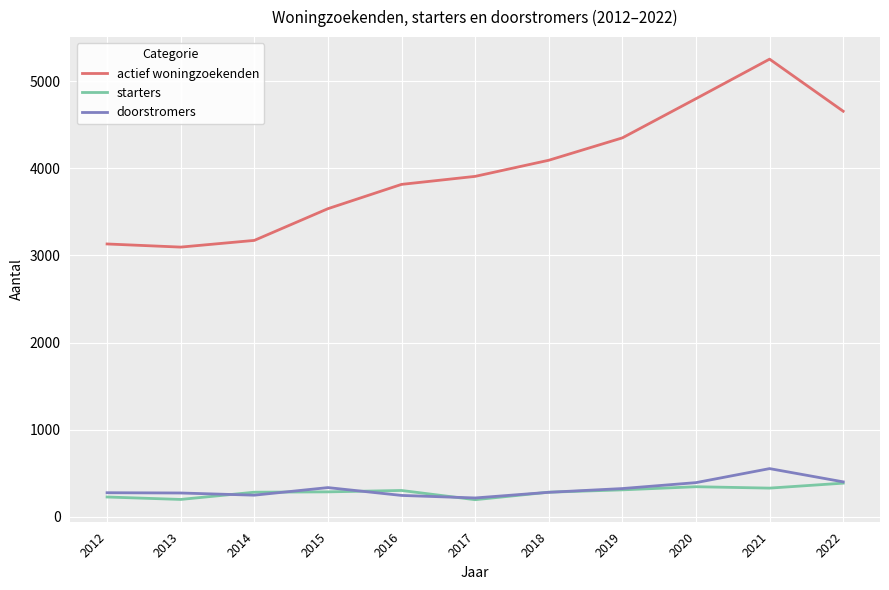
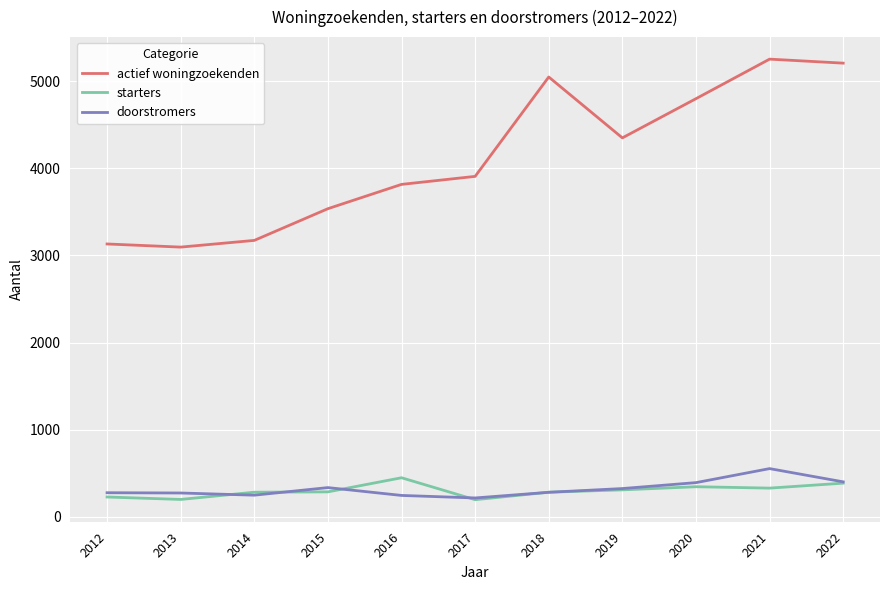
starters, 2016: 300 -> 400
actief woningzoekenden, 2018: 4100 -> 5000
actief woningzoekenden, 2022: 4700 -> 5200
